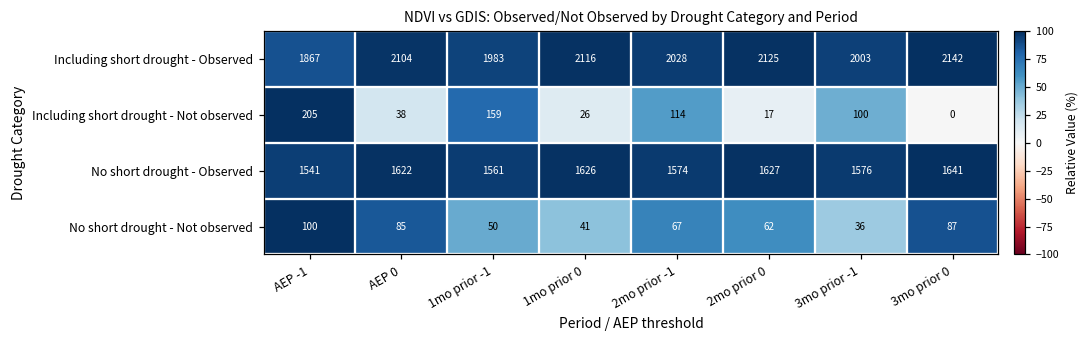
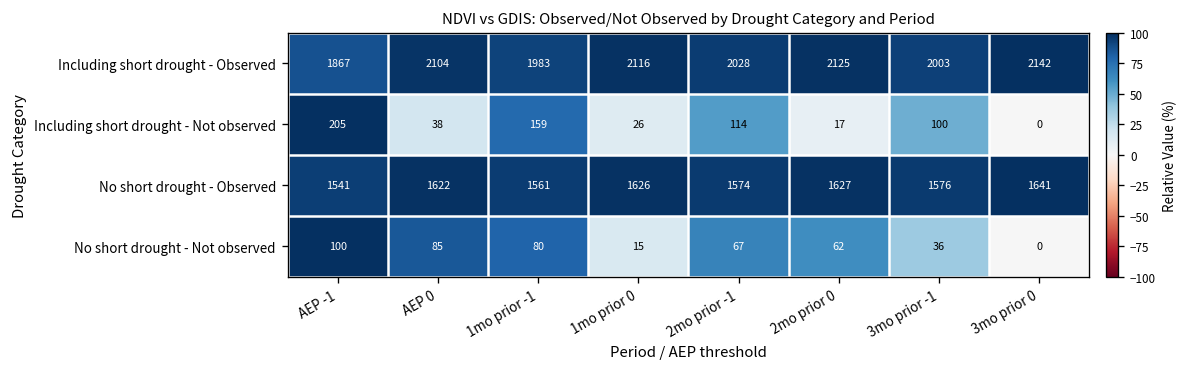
No short drought - Not observed, 1mo prior -1: 50 -> 80
No short drought - Not observed, 1mo prior 0: 41 -> 15
No short drought - Not observed, 3mo prior 0: 87 -> 0
